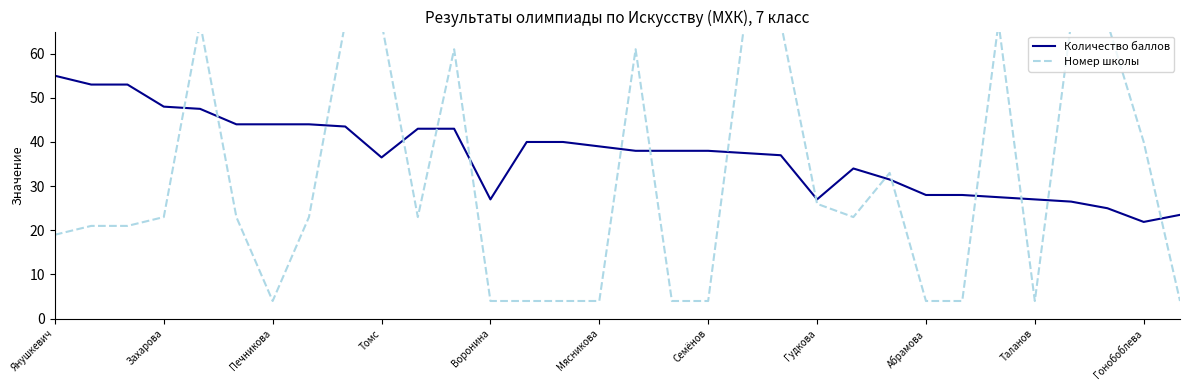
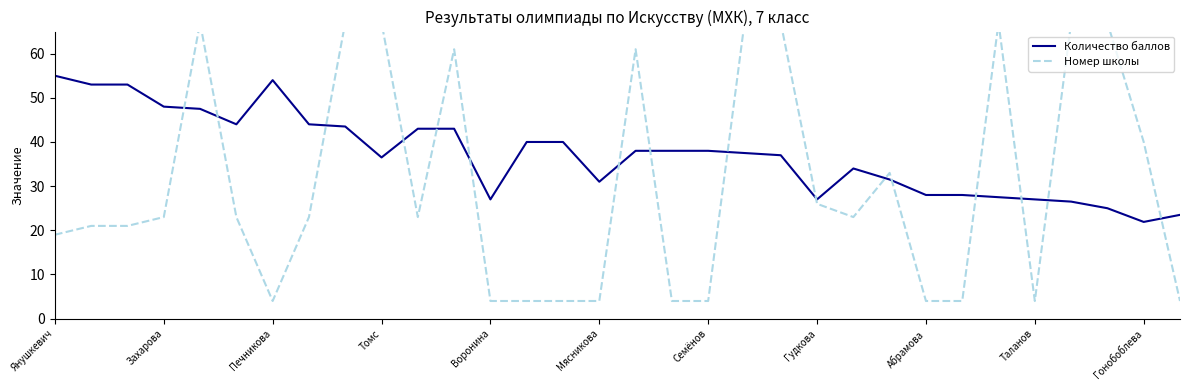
Количество баллов, Печникова: 44 -> 54
Количество баллов, Мясникова: 39 -> 31
